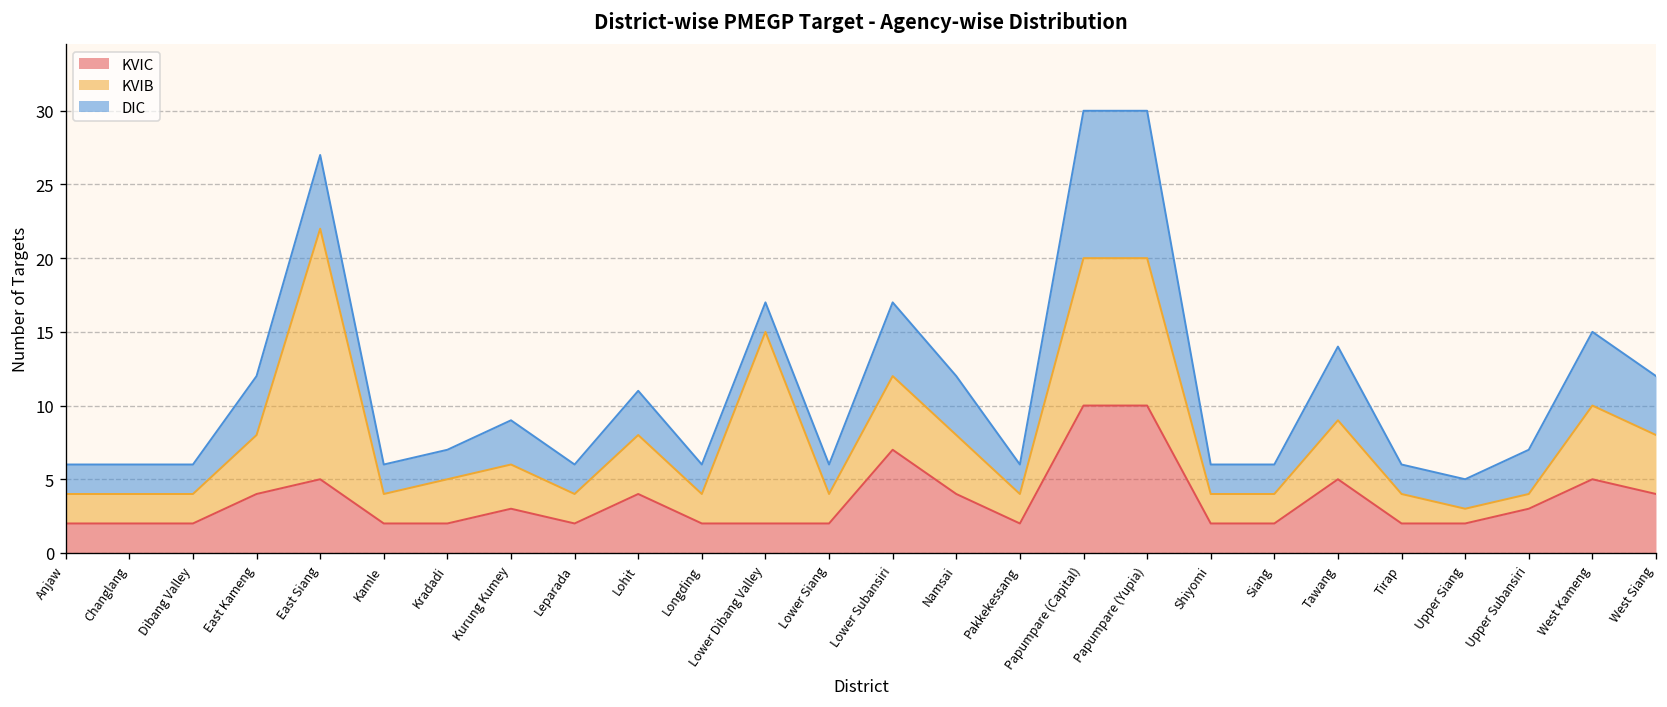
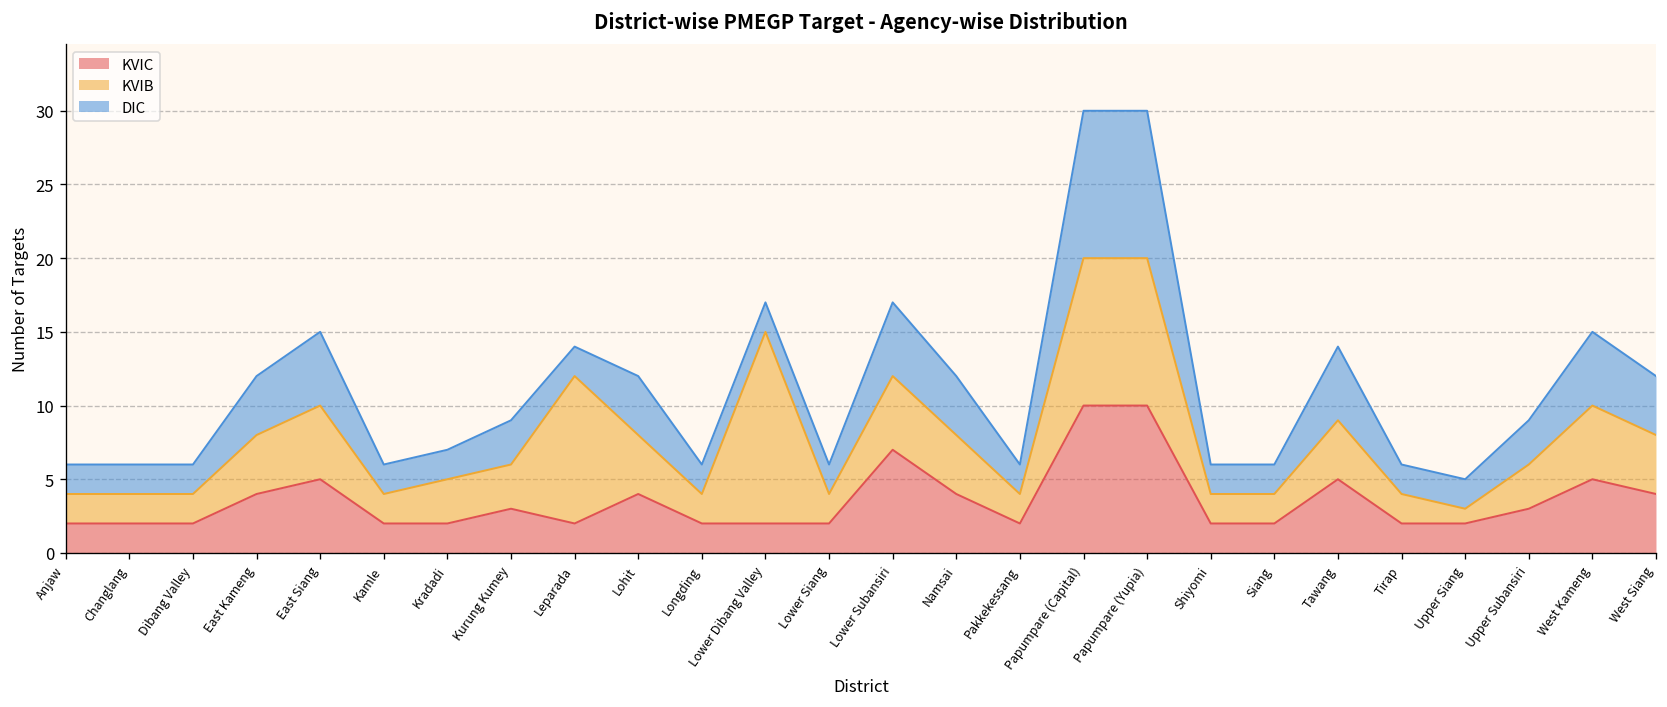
KVIB, East Siang: 17 -> 5
KVIB, Leparada: 2 -> 10
DIC, Lohit: 3 -> 4
KVIB, Upper Subansiri: 1 -> 3
